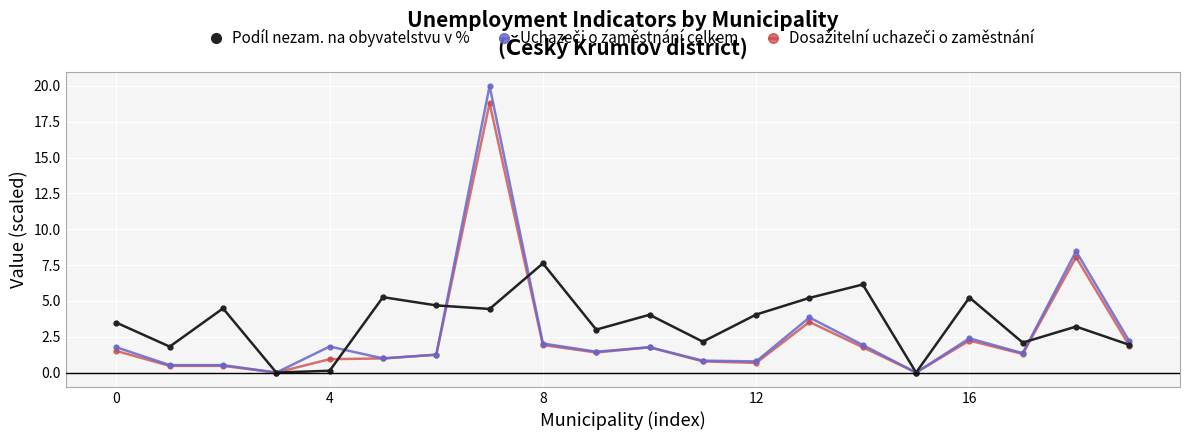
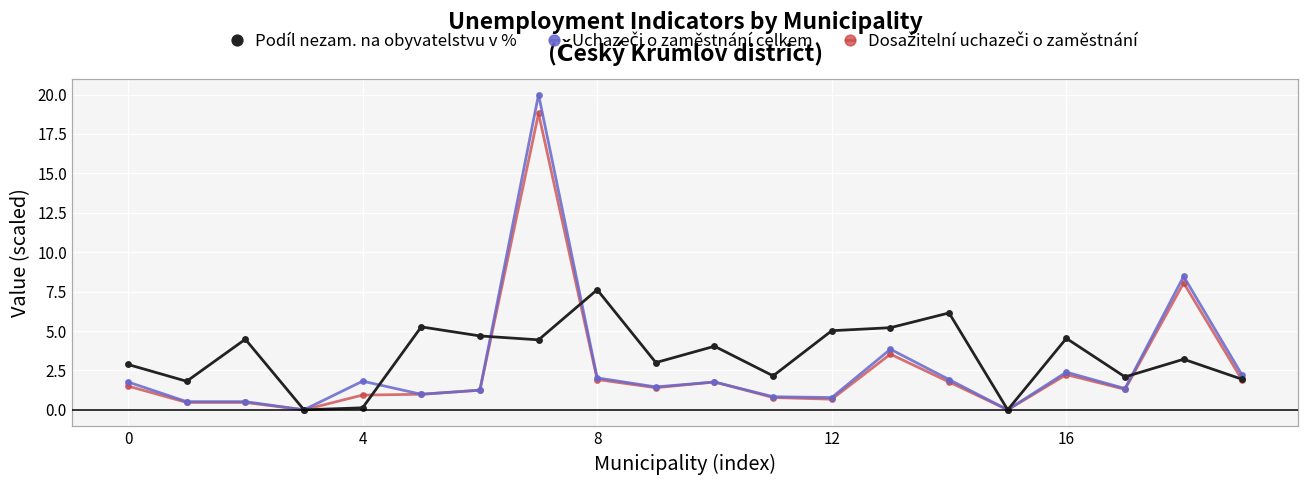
Podíl nezam. na obyvatelstvu v %, 0: 3.5 -> 2.9
Podíl nezam. na obyvatelstvu v %, 12: 4.1 -> 5.0
Podíl nezam. na obyvatelstvu v %, 16: 5.2 -> 4.5
